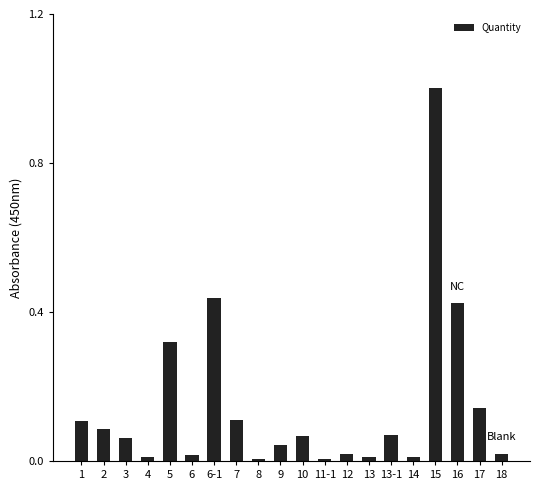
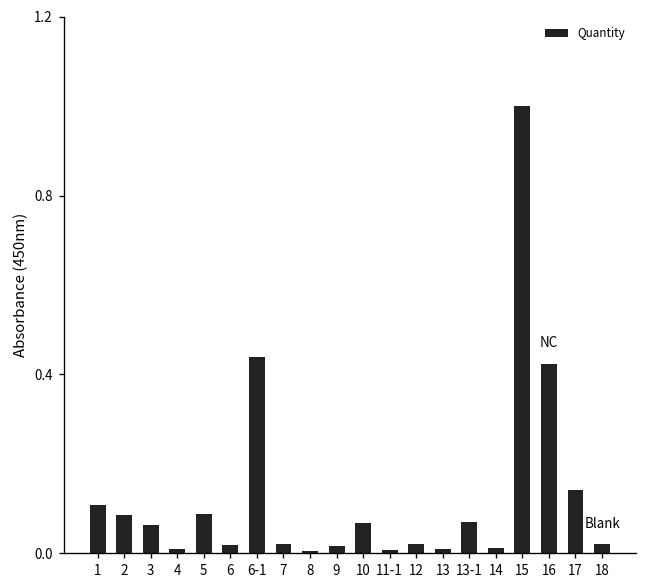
5: 0.32 -> 0.09
7: 0.11 -> 0.02
9: 0.04 -> 0.02
